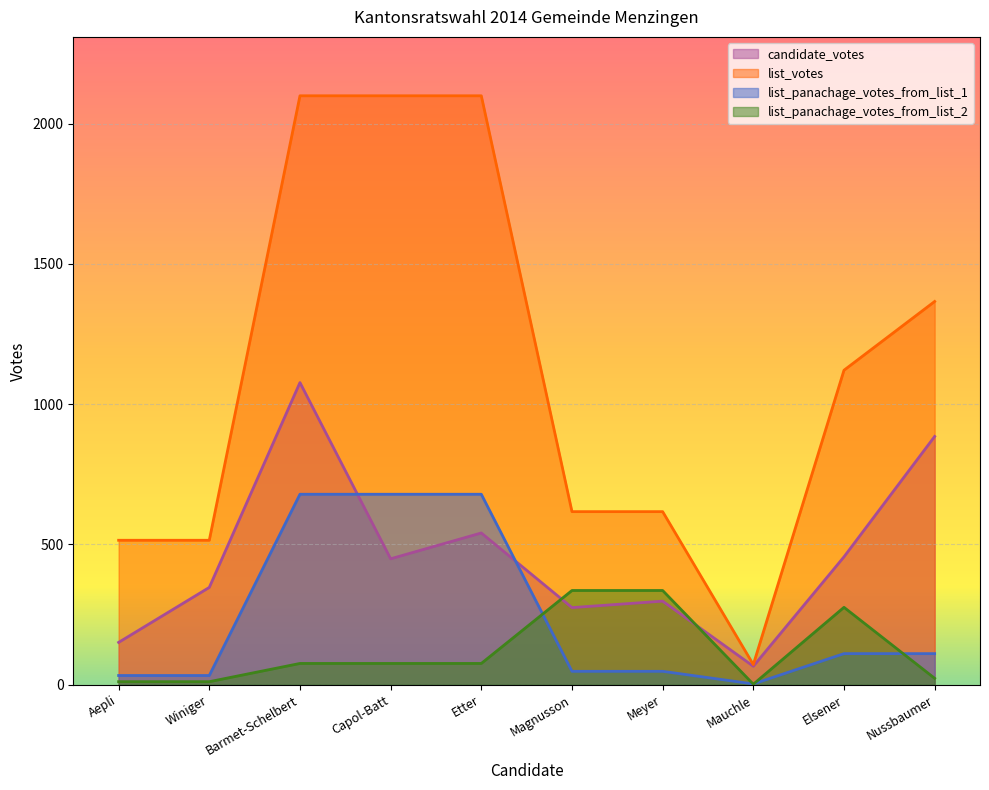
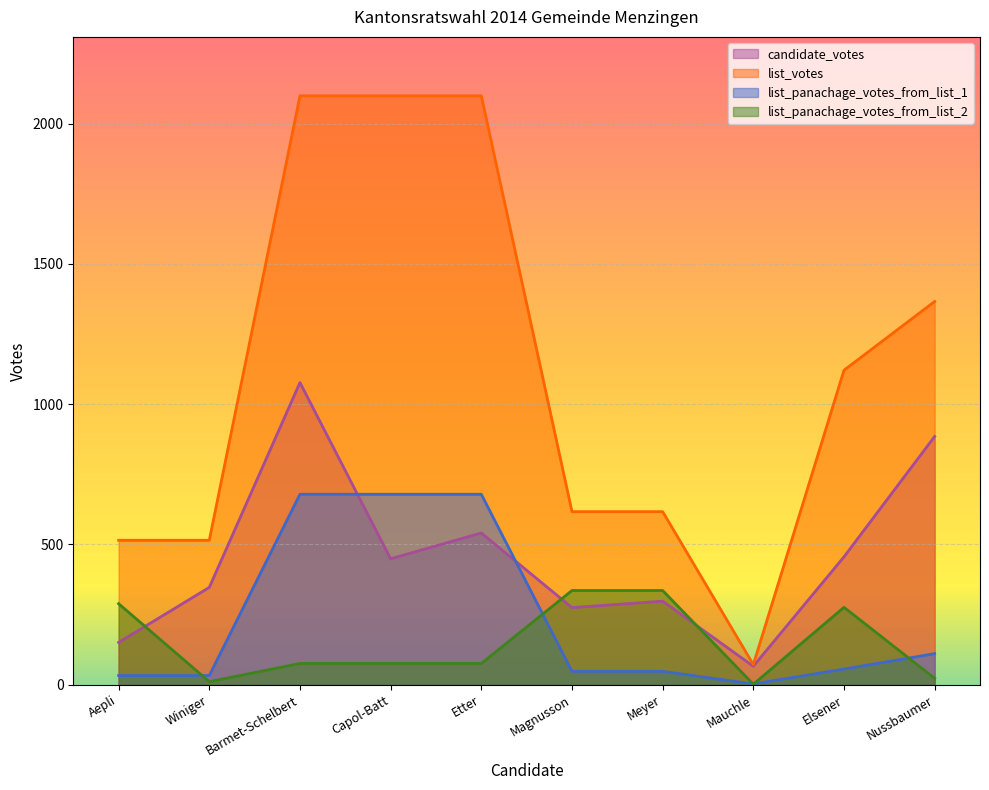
list_panachage_votes_from_list_2, Aepli: 10 -> 290
list_panachage_votes_from_list_1, Elsener: 110 -> 60
